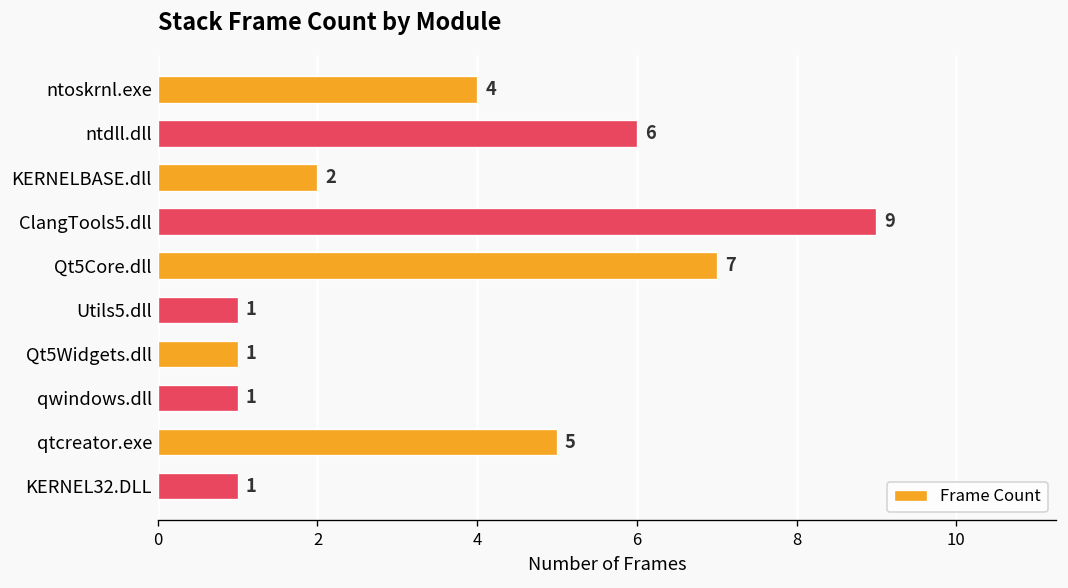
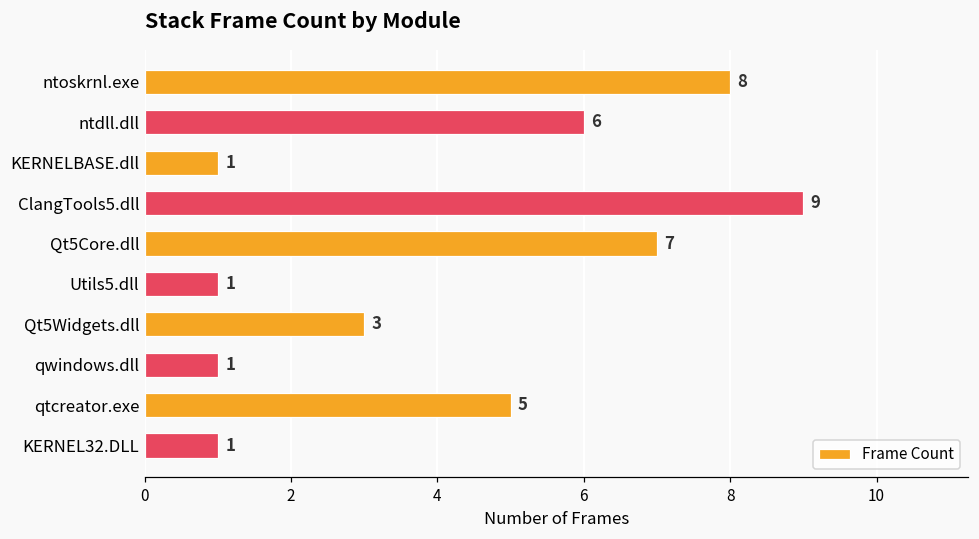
ntoskrnl.exe: 4 -> 8
KERNELBASE.dll: 2 -> 1
Qt5Widgets.dll: 1 -> 3
